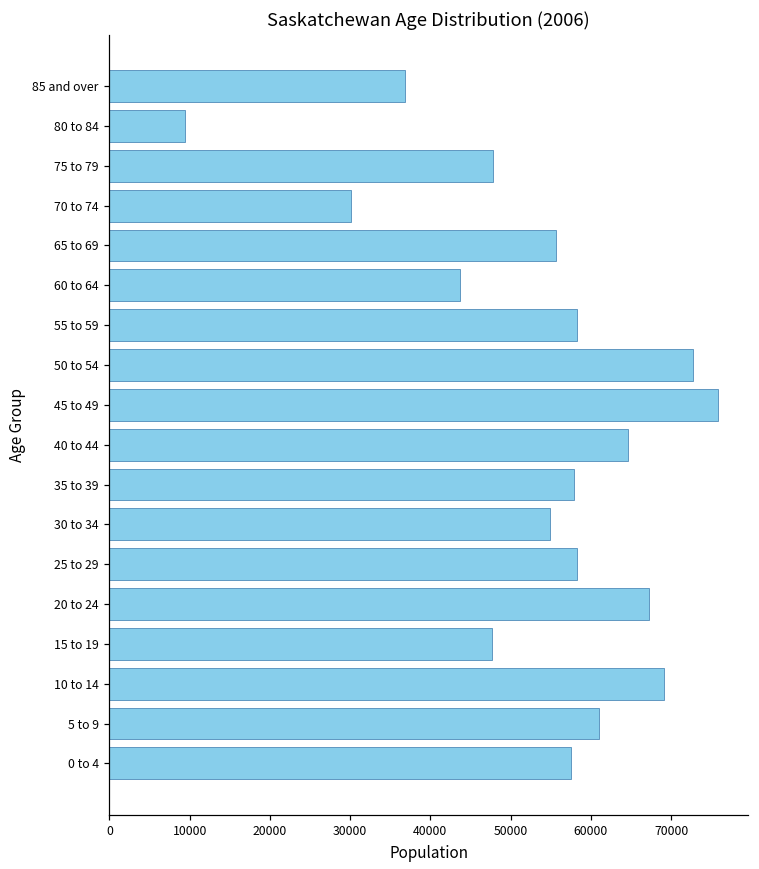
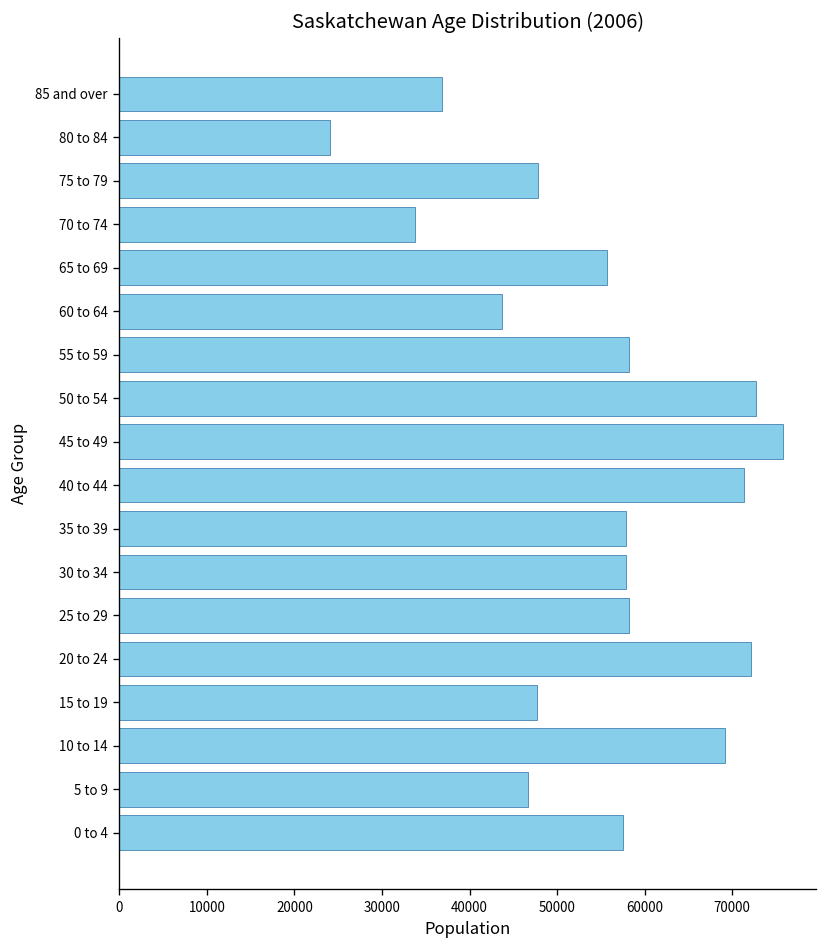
80 to 84: 9000 -> 24000
70 to 74: 30000 -> 34000
40 to 44: 65000 -> 71000
30 to 34: 55000 -> 58000
20 to 24: 67000 -> 72000
5 to 9: 61000 -> 47000
